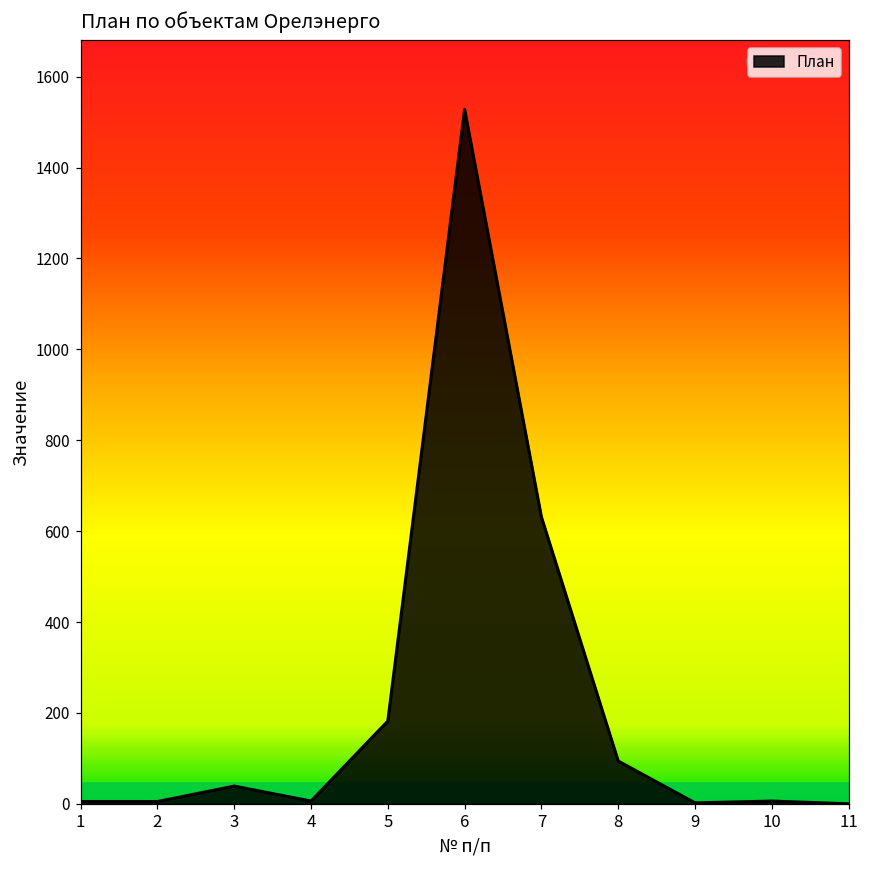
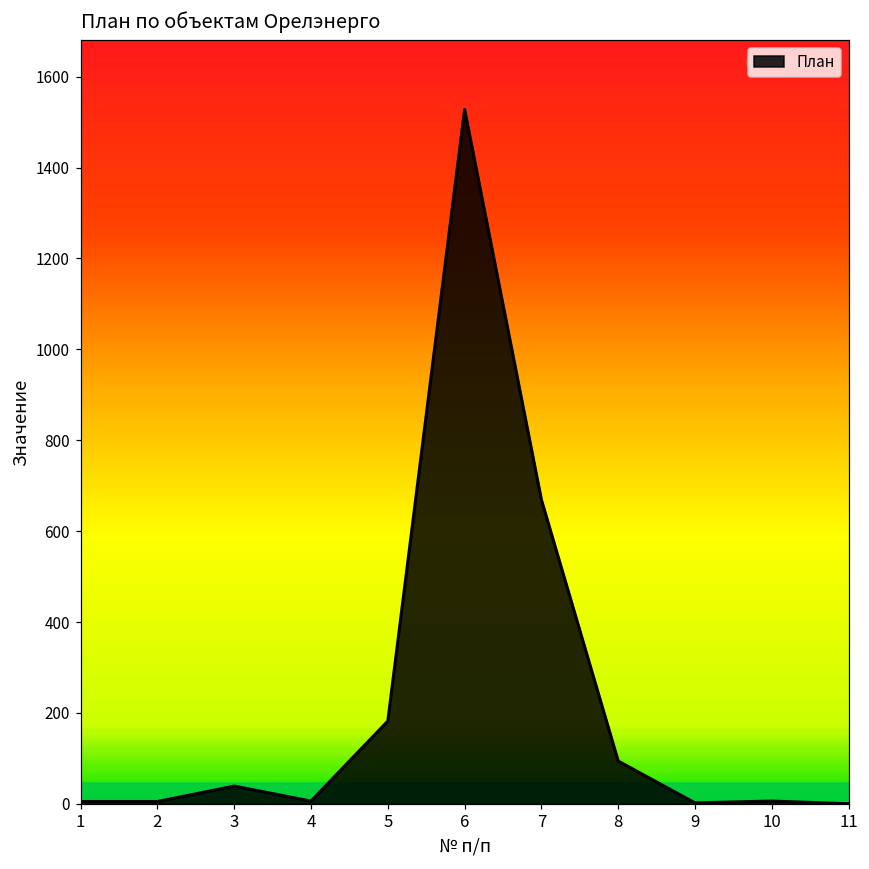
7: 630 -> 670
